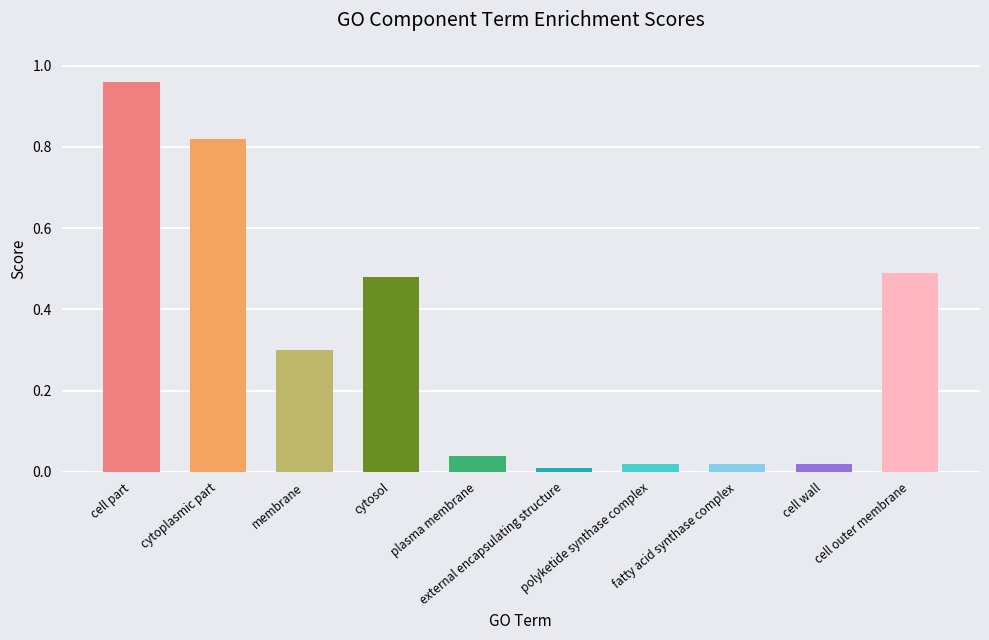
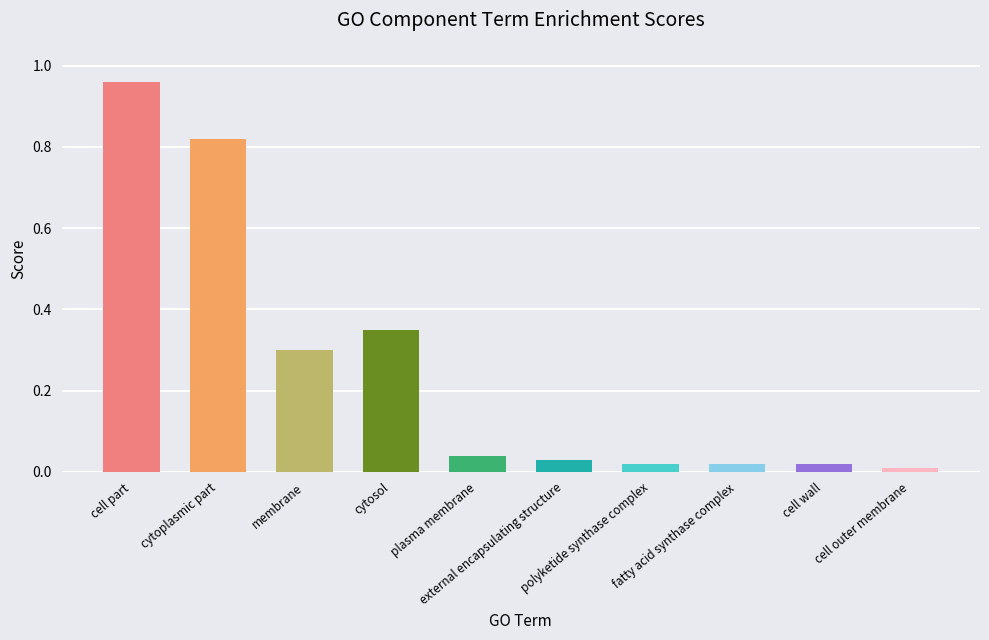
cytosol: 0.48 -> 0.35
external encapsulating structure: 0.01 -> 0.03
cell outer membrane: 0.49 -> 0.01
